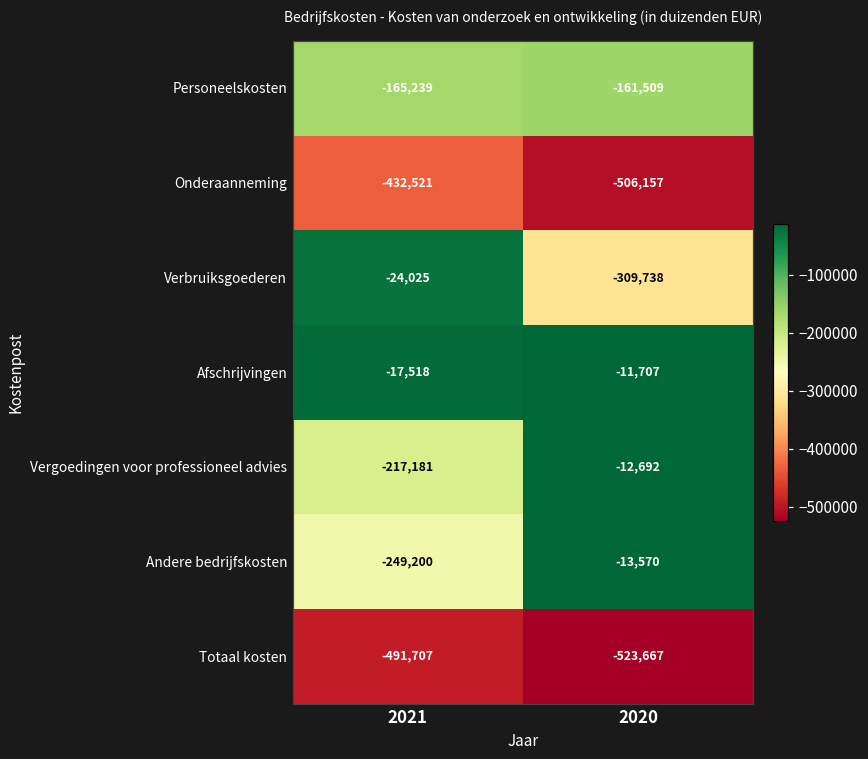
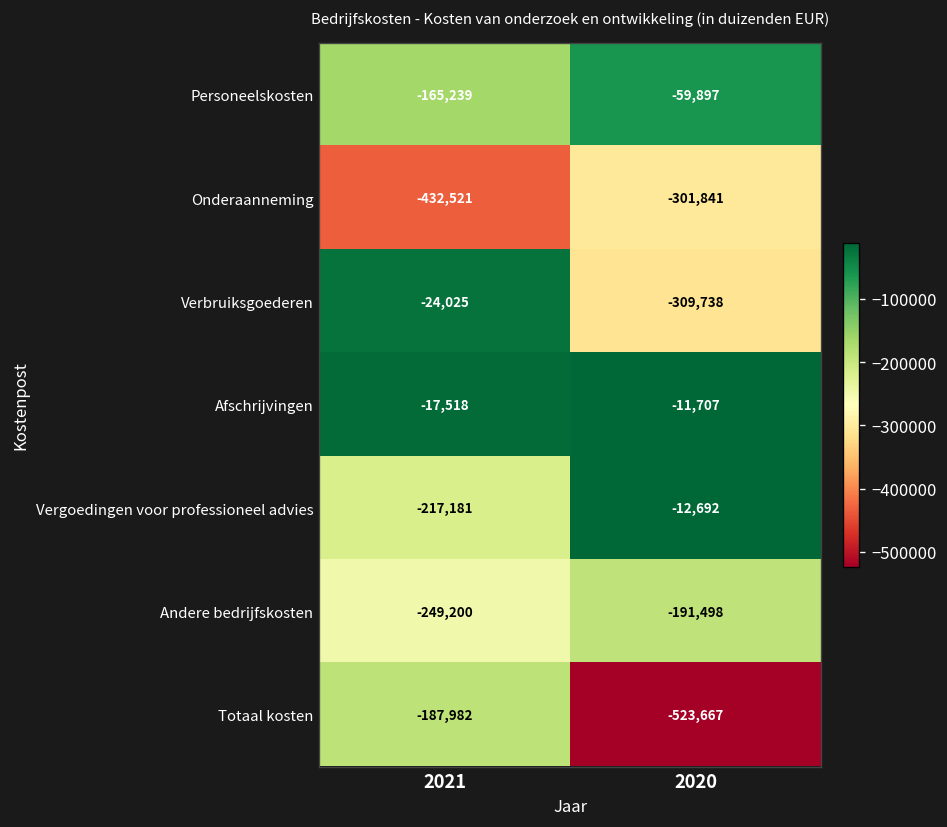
Personeelskosten, 2020: -161,509 -> -59,897
Onderaanneming, 2020: -506,157 -> -301,841
Andere bedrijfskosten, 2020: -13,570 -> -191,498
Totaal kosten, 2021: -491,707 -> -187,982
